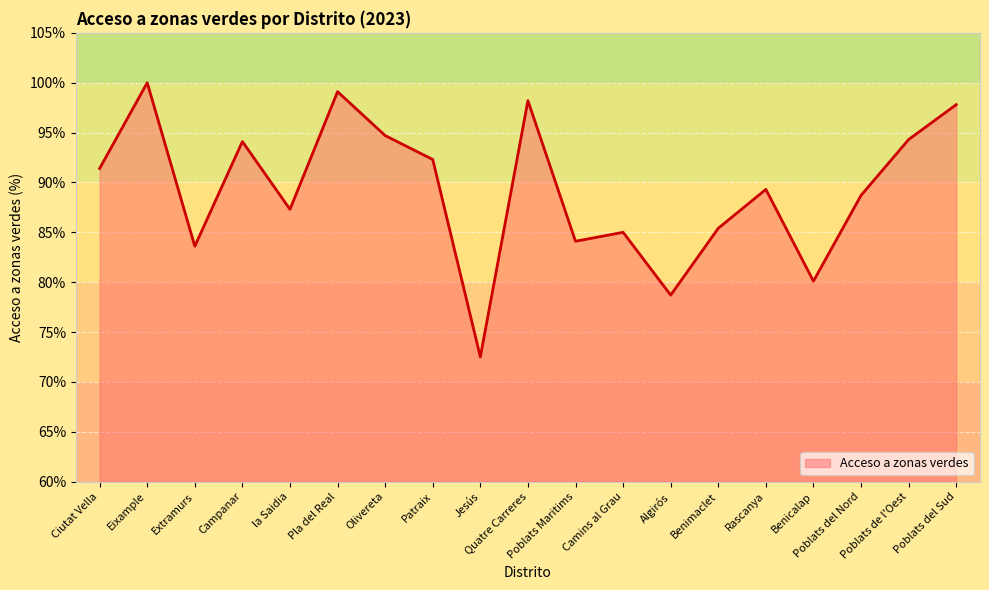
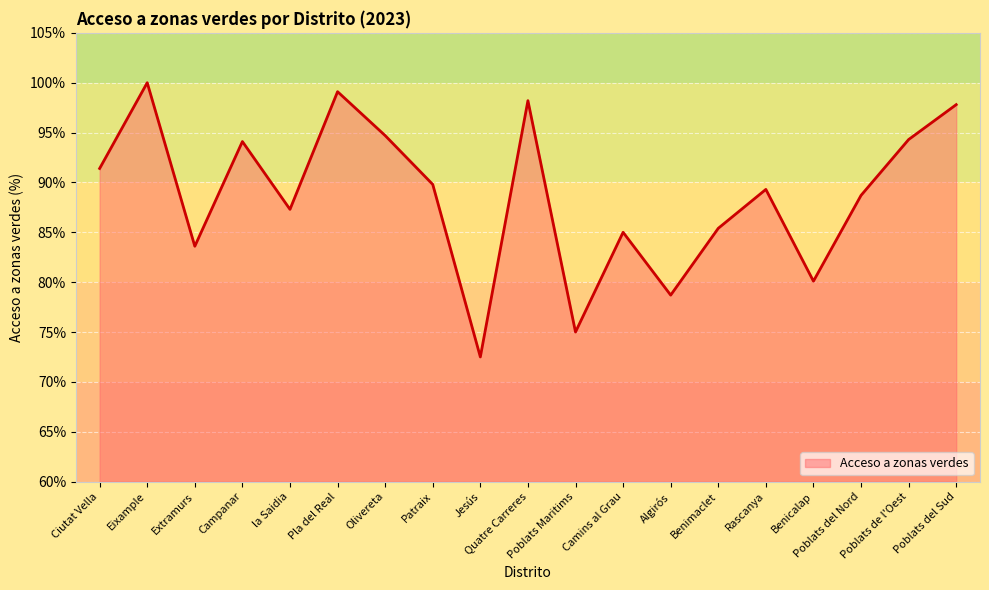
Patraix: 92% -> 90%
Poblats Maritims: 84% -> 75%
